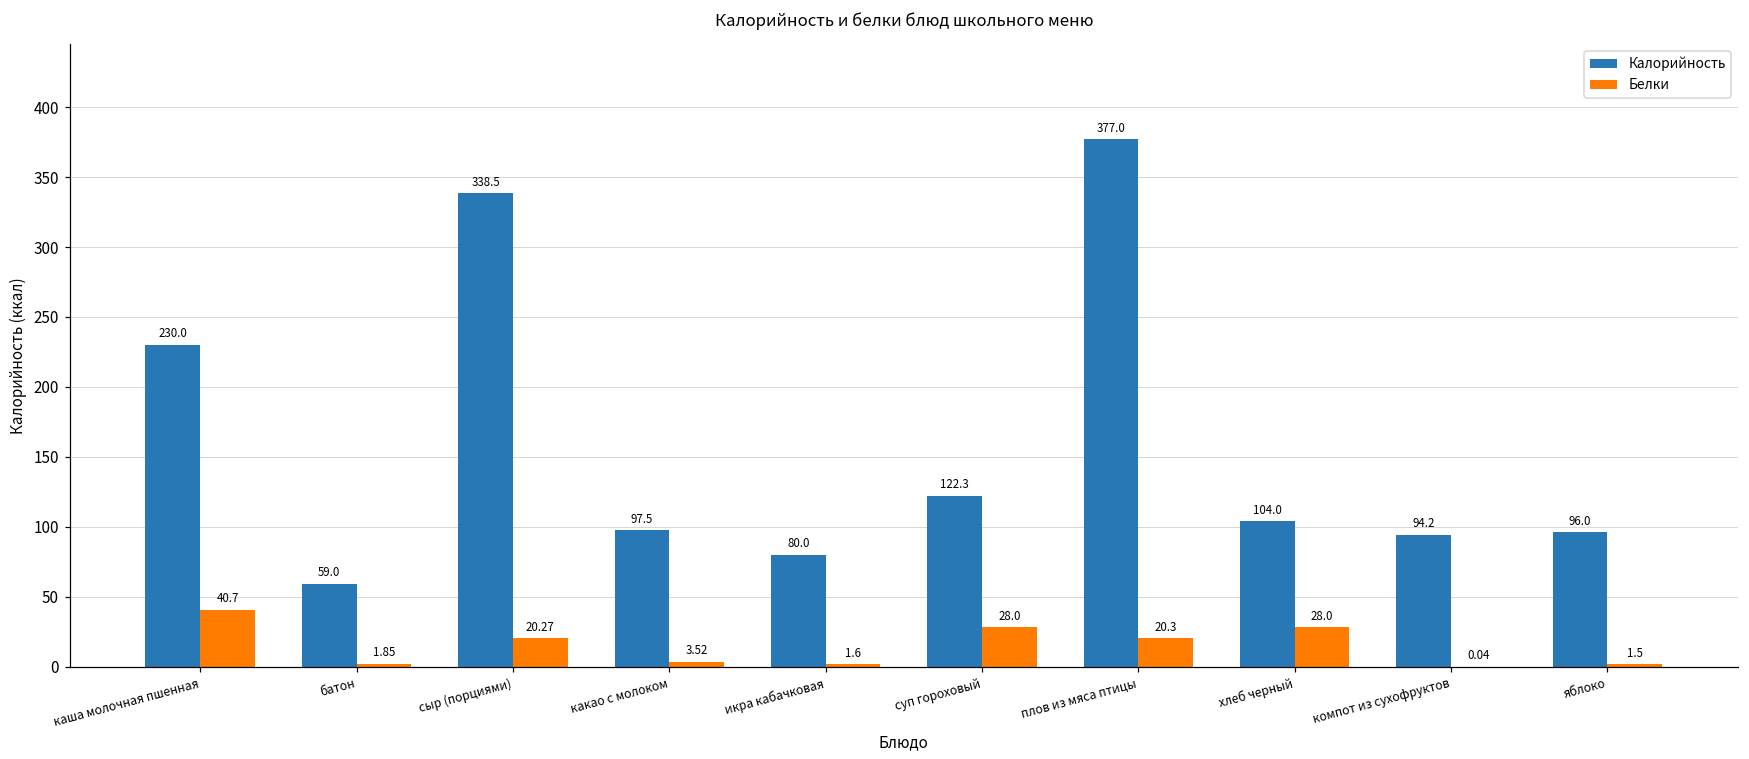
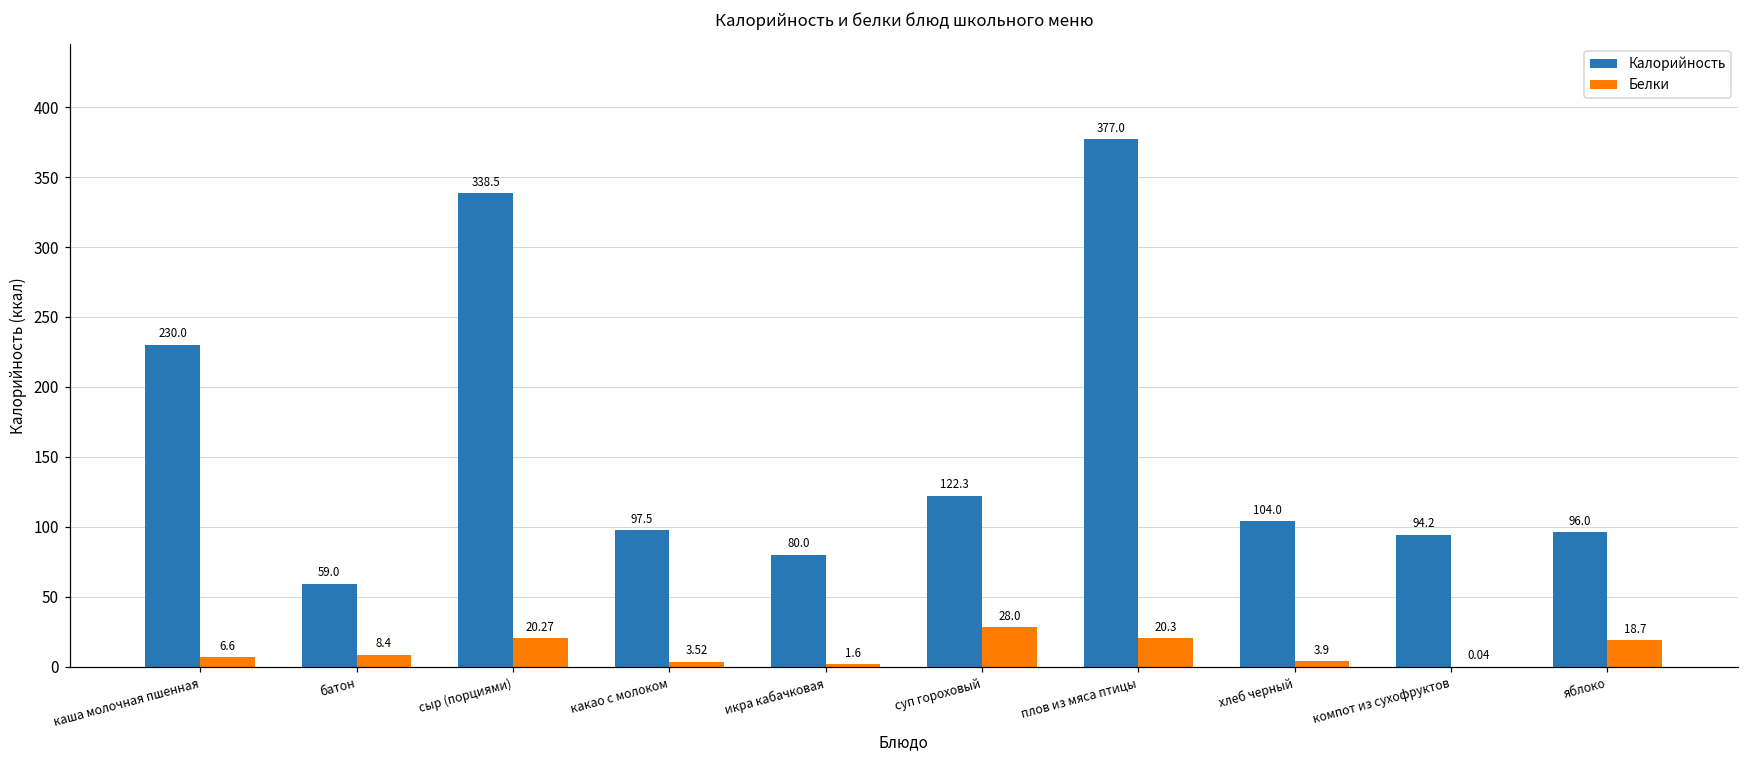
Белки, каша молочная пшенная: 40.7 -> 6.6
Белки, батон: 1.85 -> 8.4
Белки, хлеб черный: 28.0 -> 3.9
Белки, яблоко: 1.5 -> 18.7
